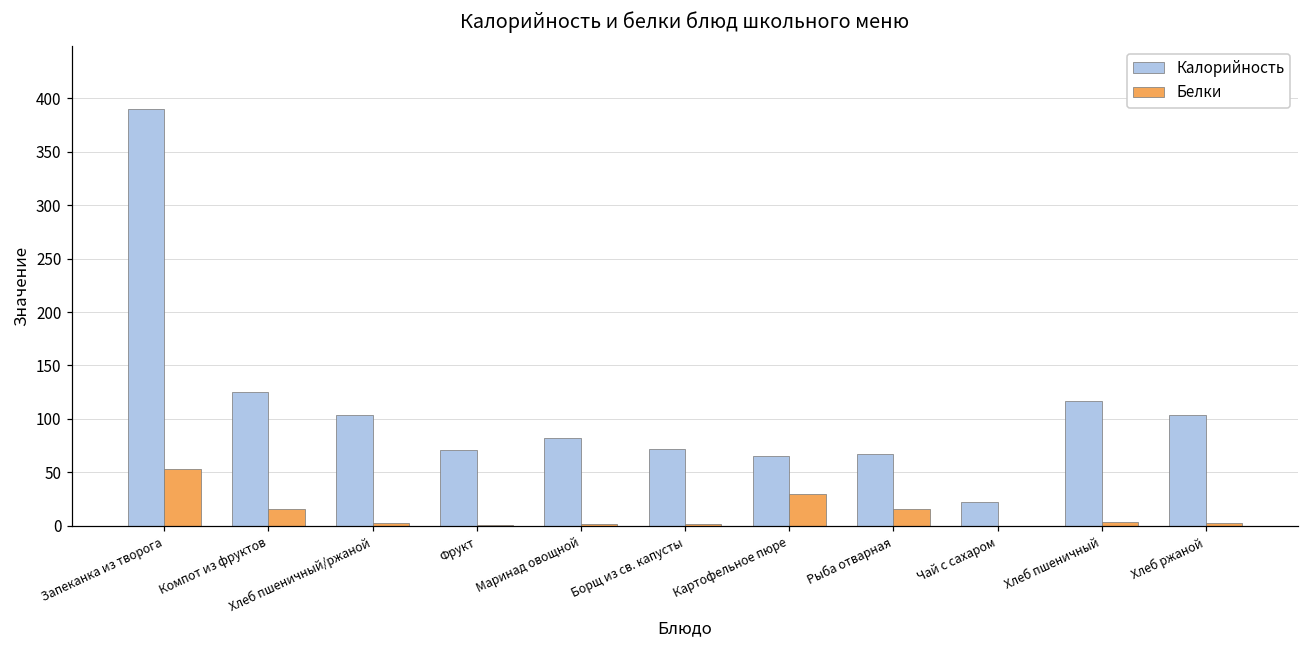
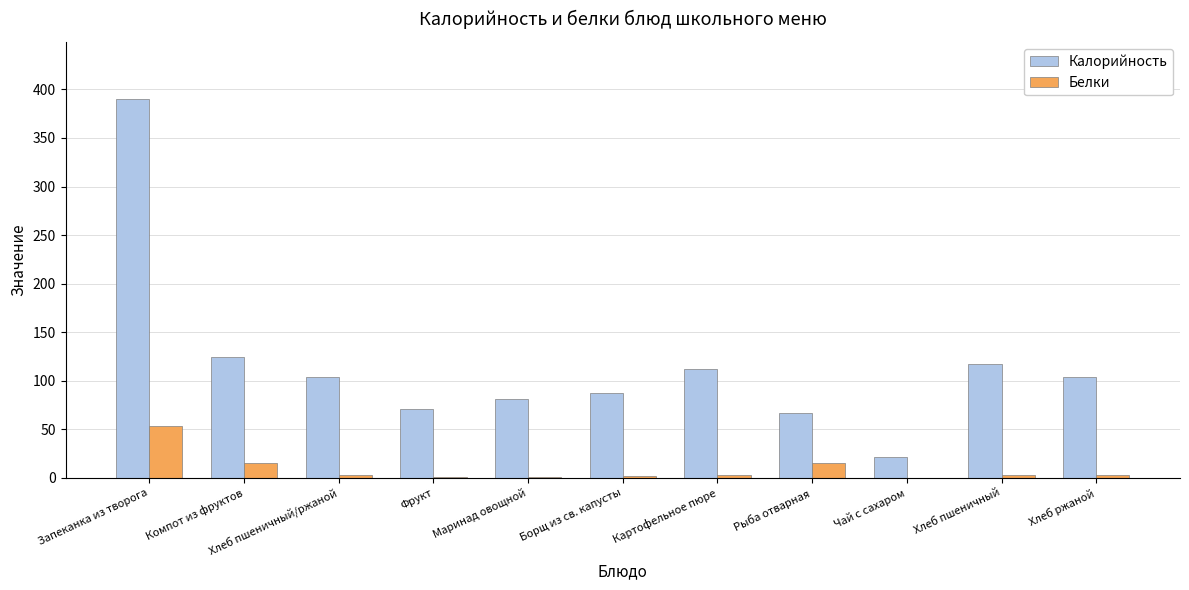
Калорийность, Борщ из св. капусты: 70 -> 90
Калорийность, Картофельное пюре: 60 -> 110
Белки, Картофельное пюре: 30 -> 0
